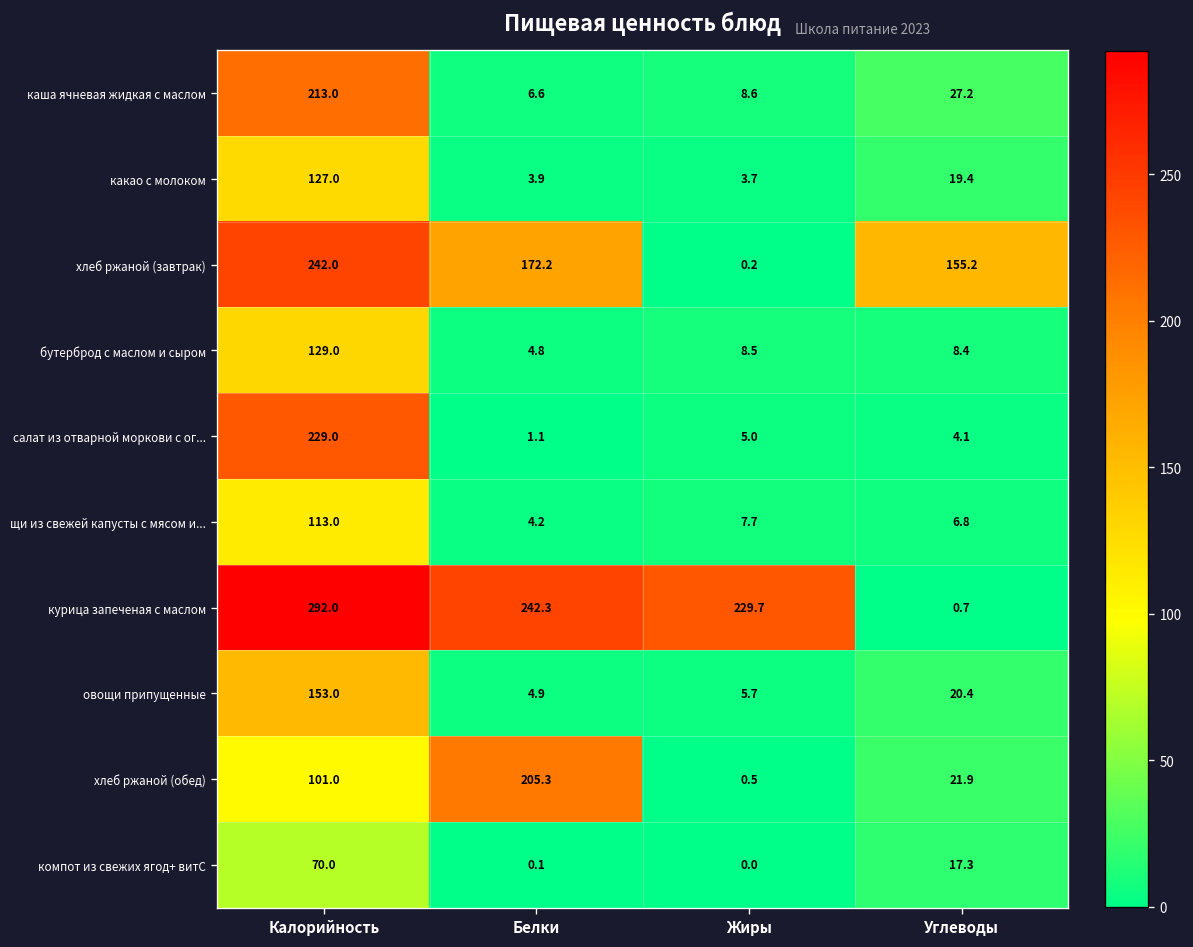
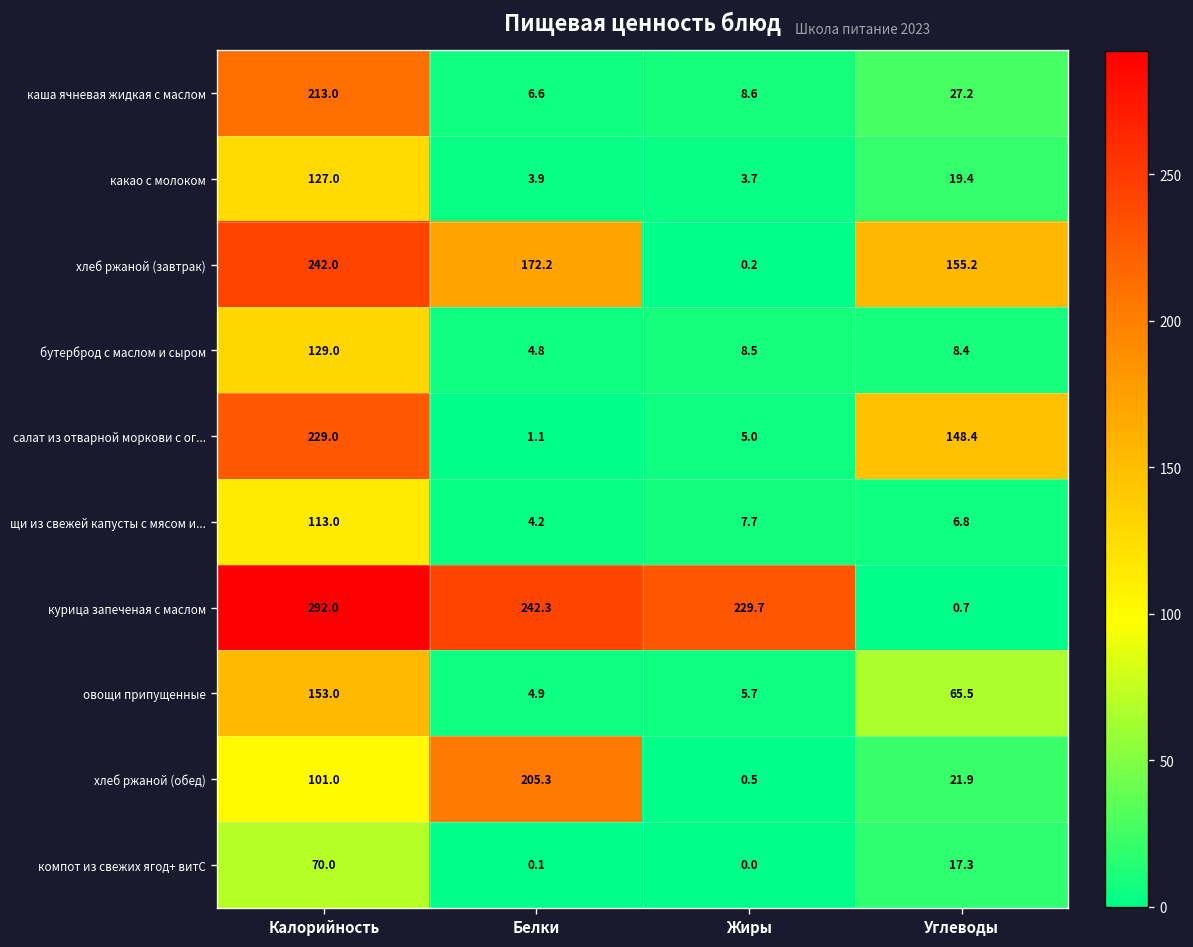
салат из отварной моркови с ог..., Углеводы: 4.1 -> 148.4
овощи припущенные, Углеводы: 20.4 -> 65.5
